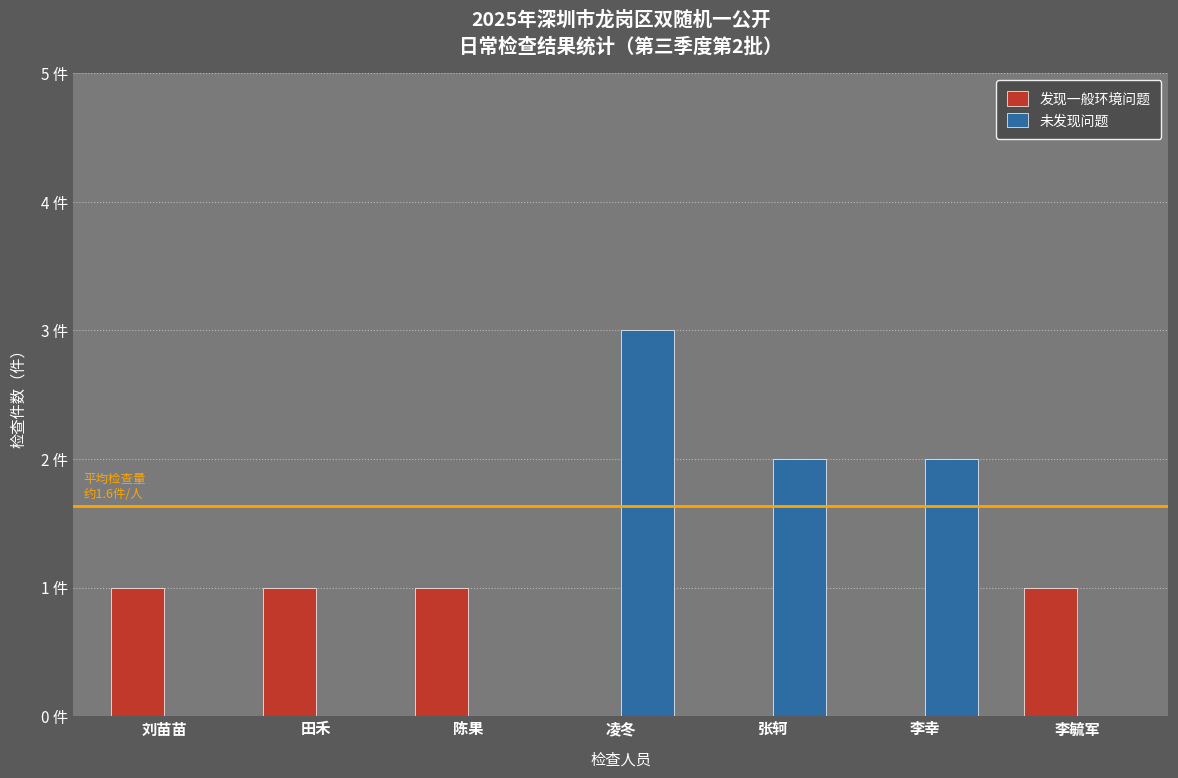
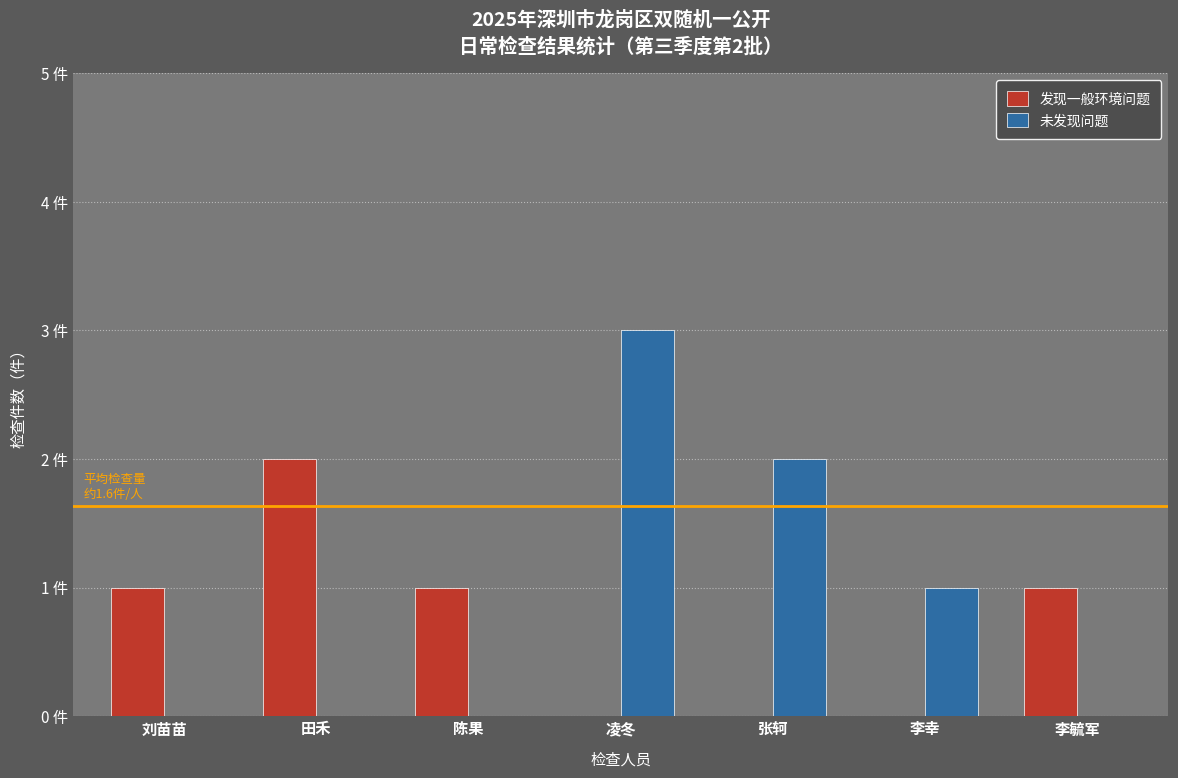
发现一般环境问题, 田禾: 1 件 -> 2 件
未发现问题, 李幸: 2 件 -> 1 件
